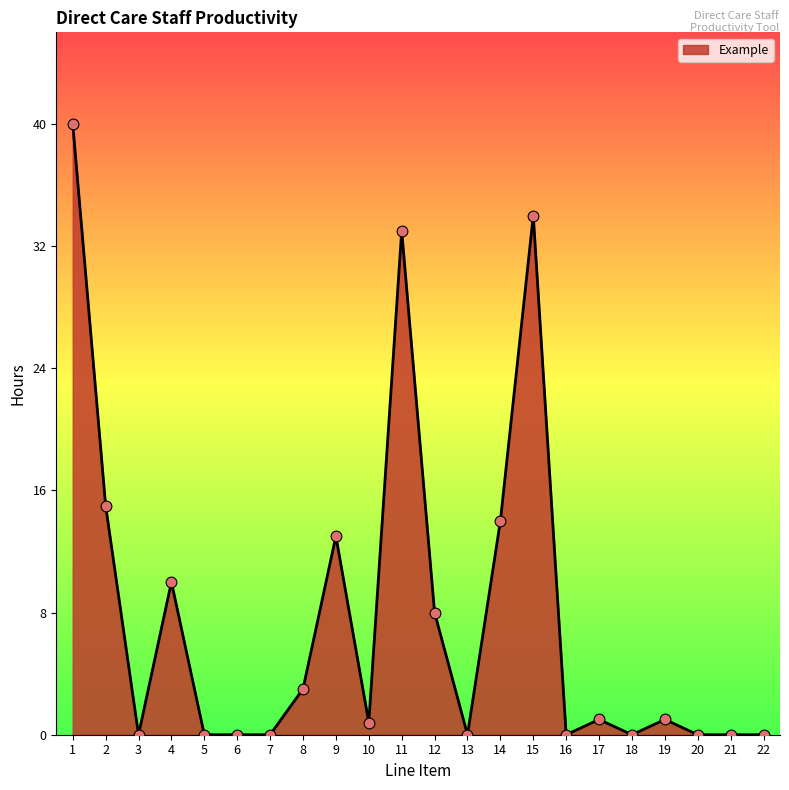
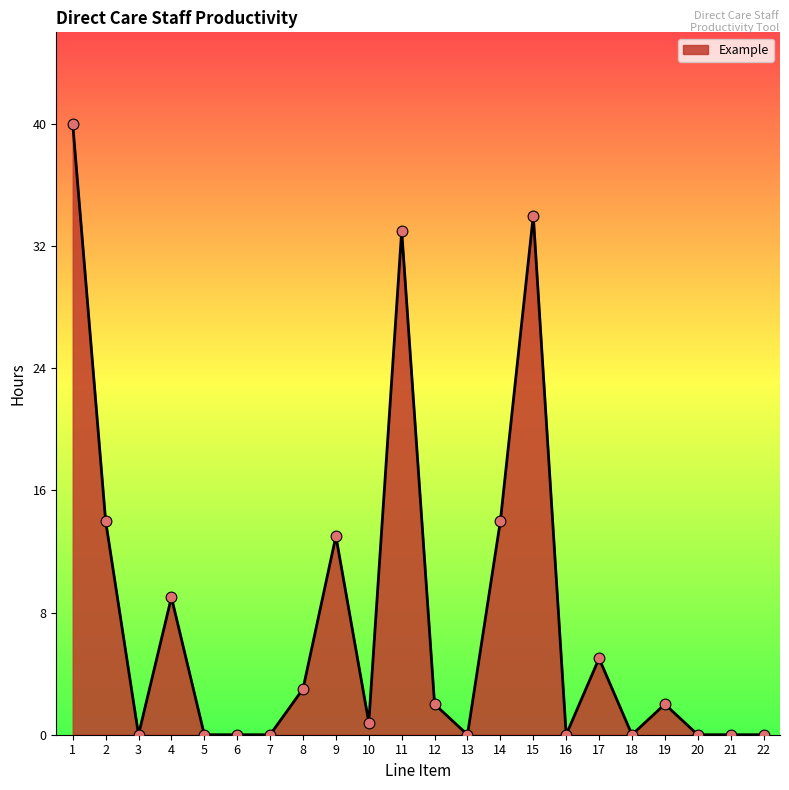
2: 15 -> 14
4: 10 -> 9
12: 8 -> 2
17: 1 -> 5
19: 1 -> 2
